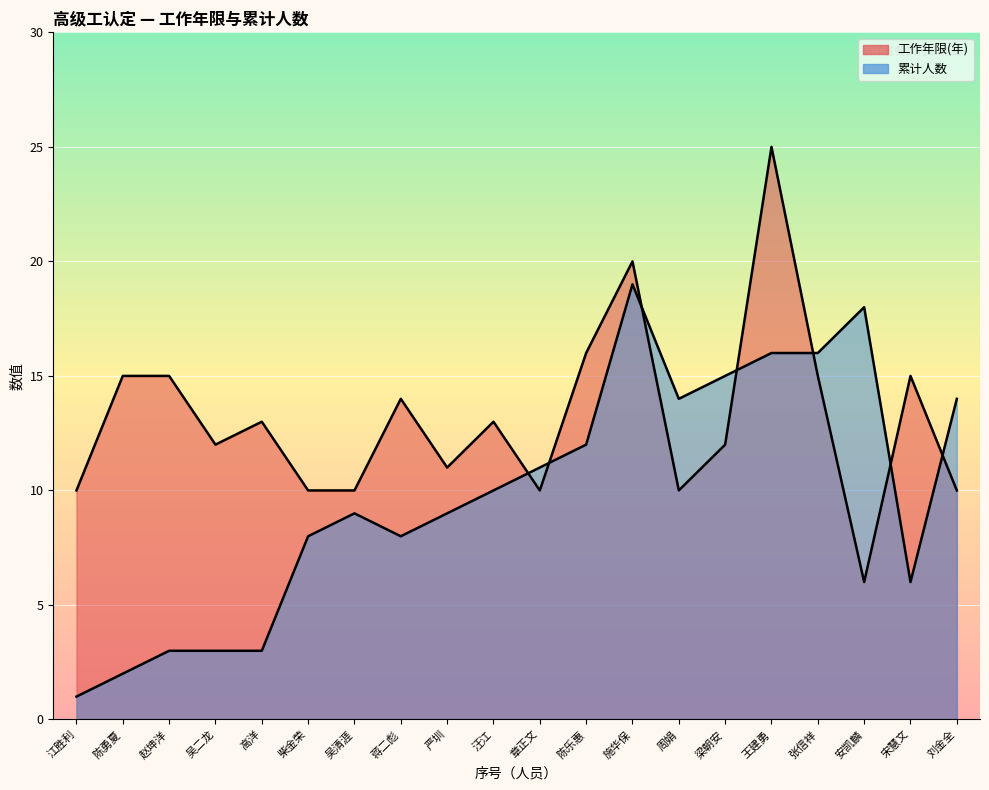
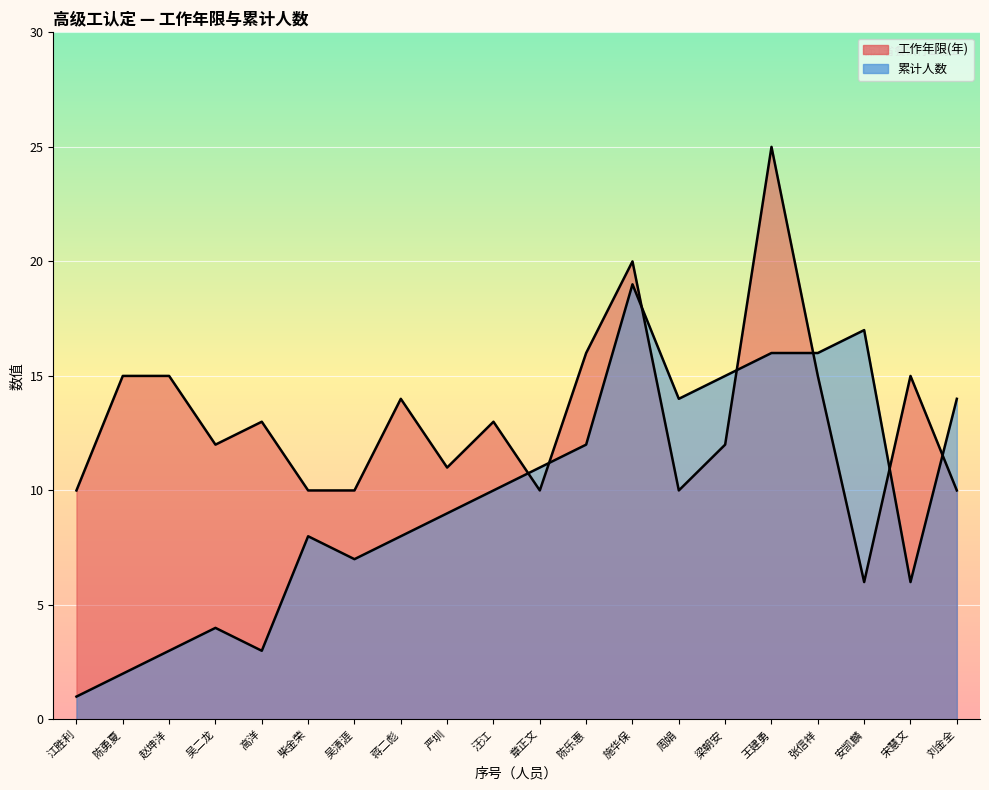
累计人数, 吴二龙: 3 -> 4
累计人数, 吴清涯: 9 -> 7
累计人数, 安凯麟: 18 -> 17
